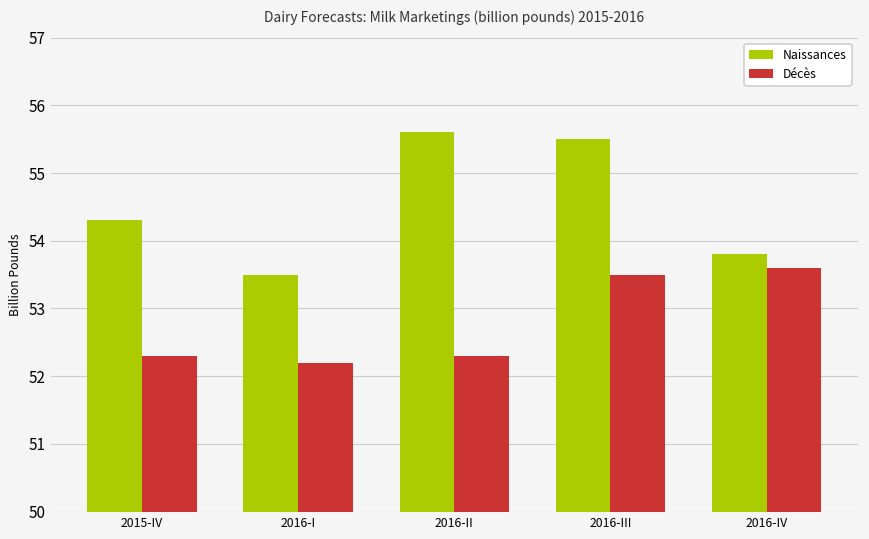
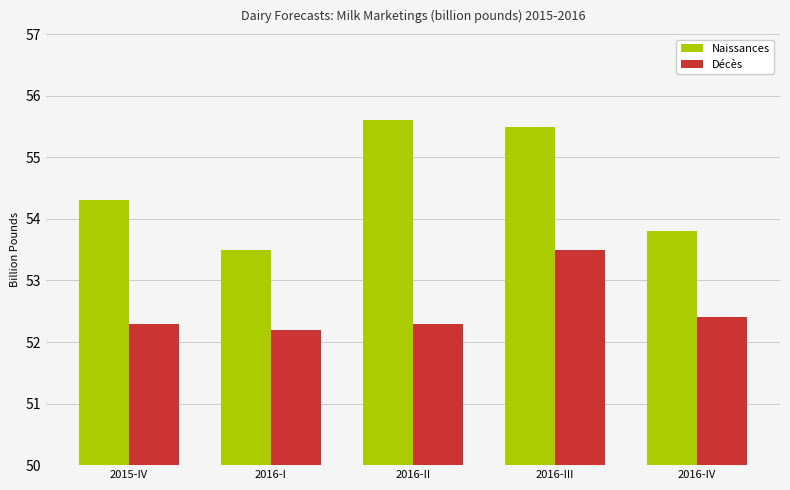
Décès, 2016-IV: 53.6 -> 52.4
